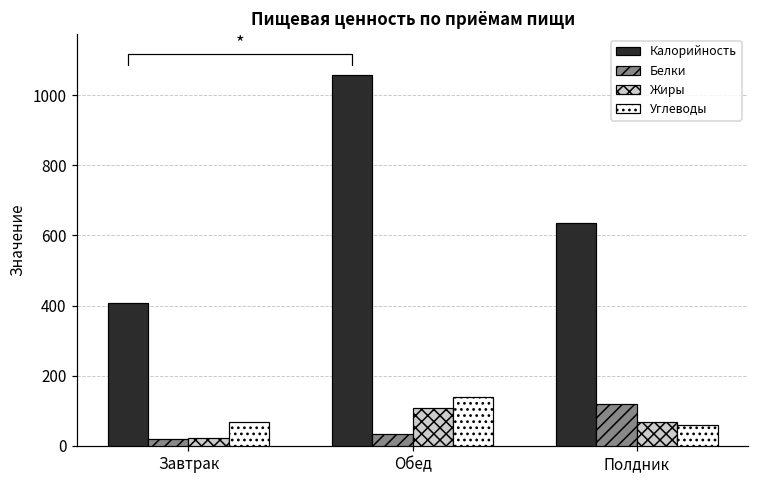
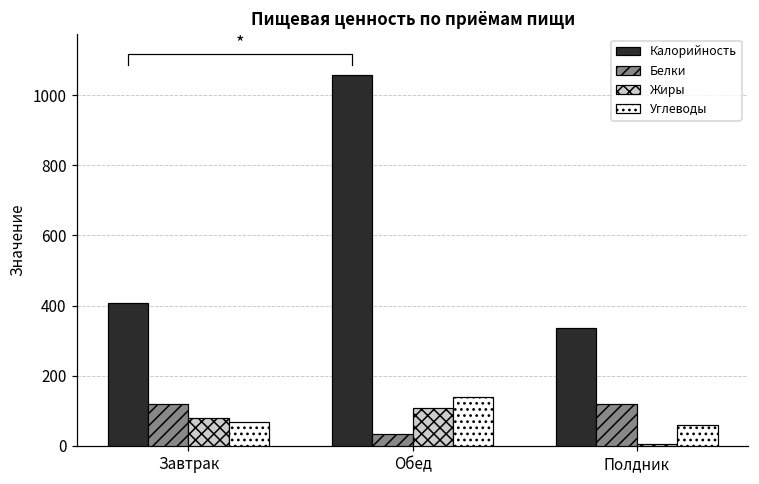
Белки, Завтрак: 20 -> 120
Жиры, Завтрак: 20 -> 80
Калорийность, Полдник: 640 -> 340
Жиры, Полдник: 70 -> 10
